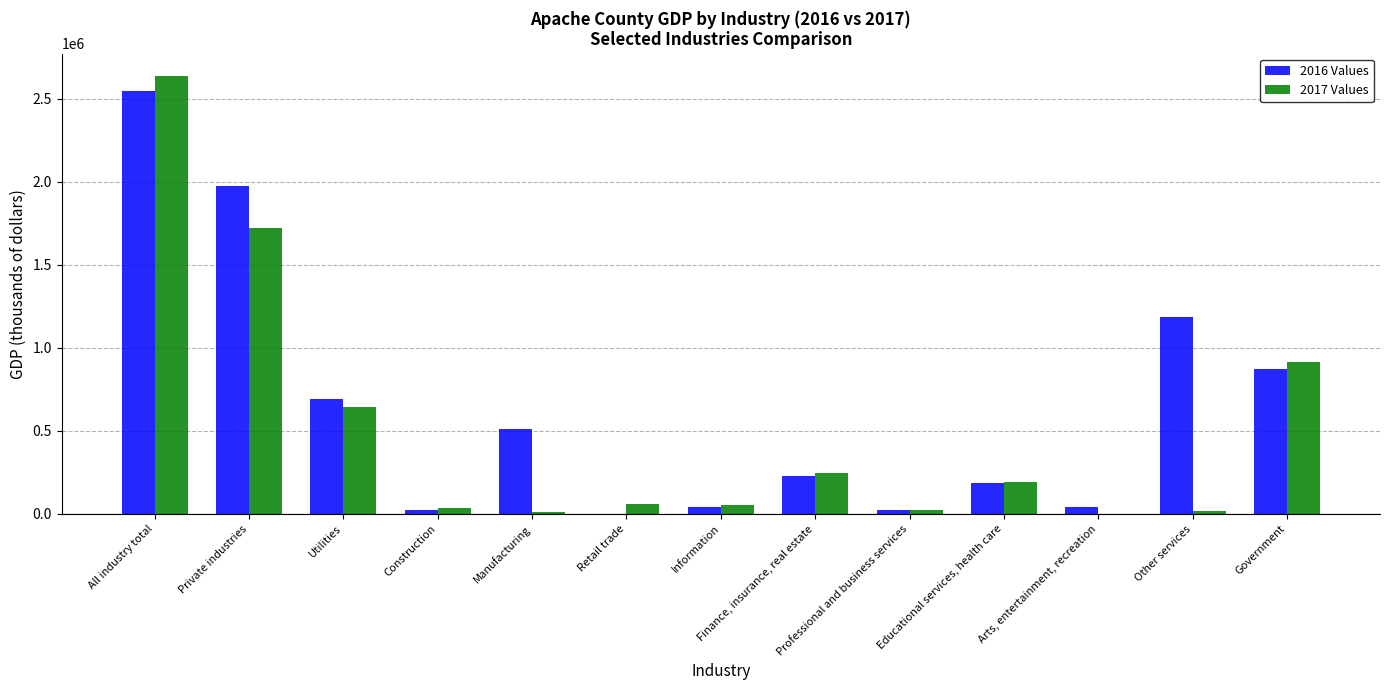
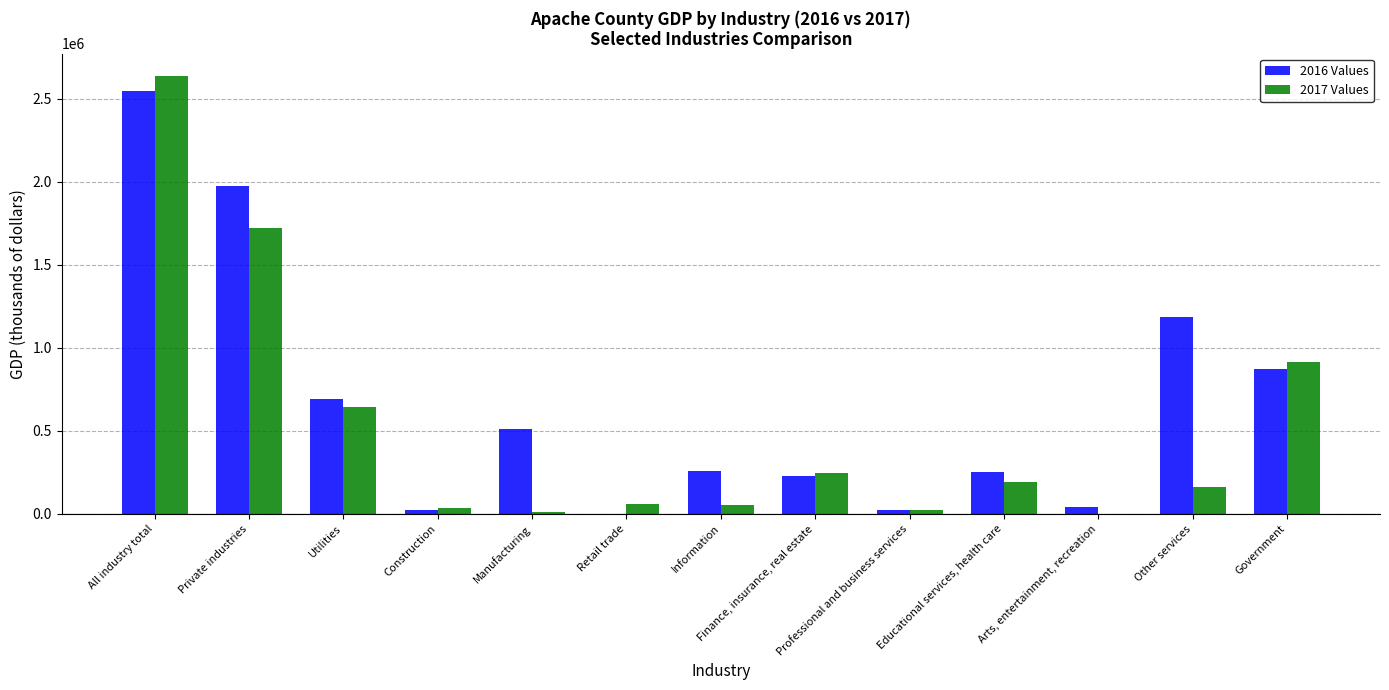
2016 Values, Information: 40000 -> 260000
2016 Values, Educational services, health care: 190000 -> 250000
2017 Values, Other services: 20000 -> 160000
